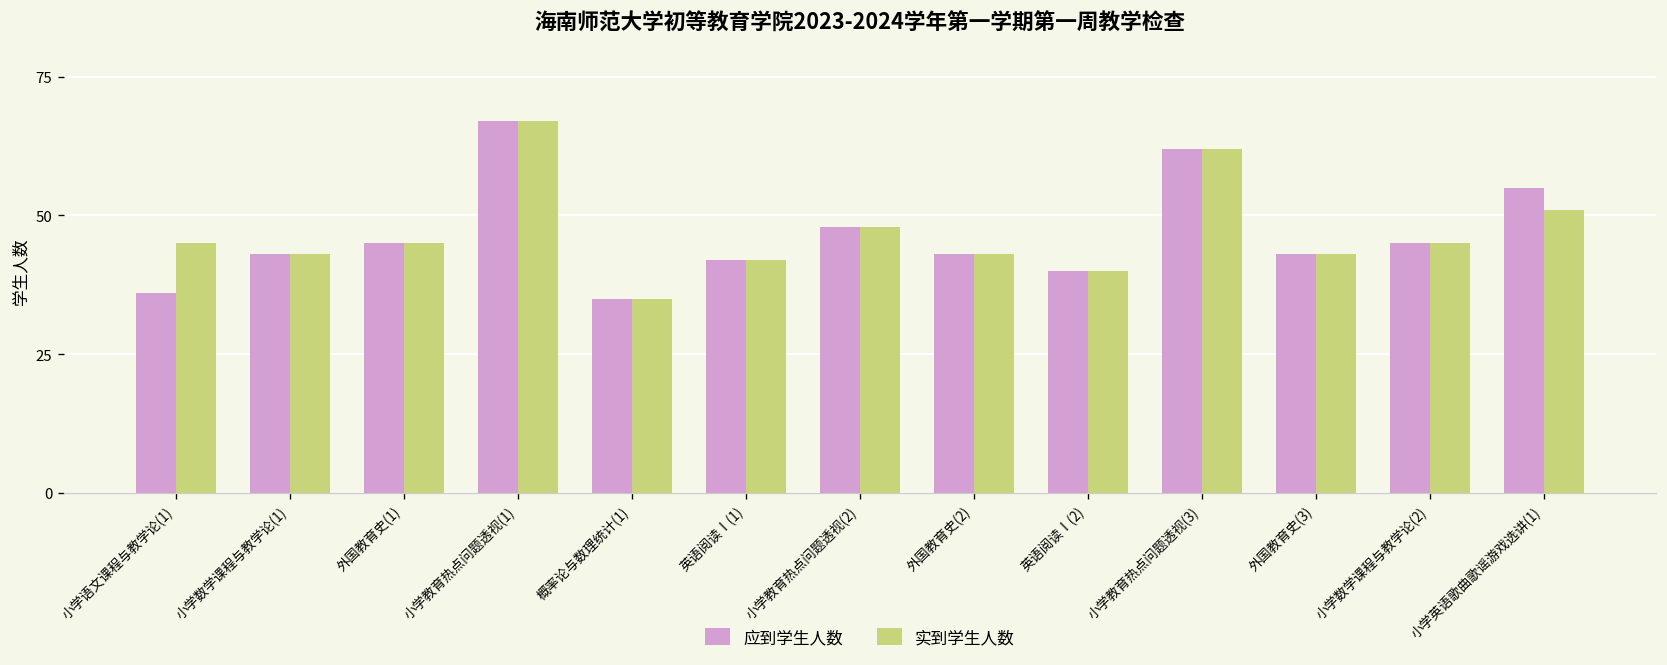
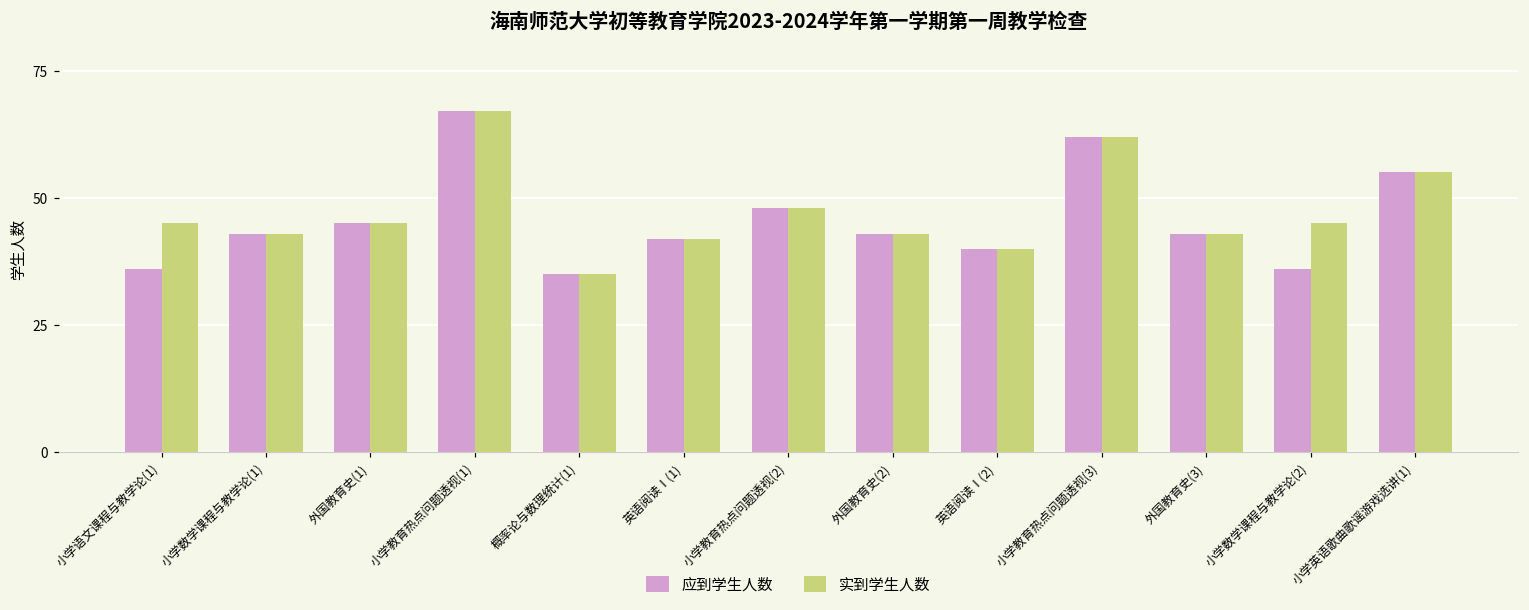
应到学生人数, 小学数学课程与教学论(2): 45 -> 36
实到学生人数, 小学英语歌曲歌谣游戏选讲(1): 51 -> 55
